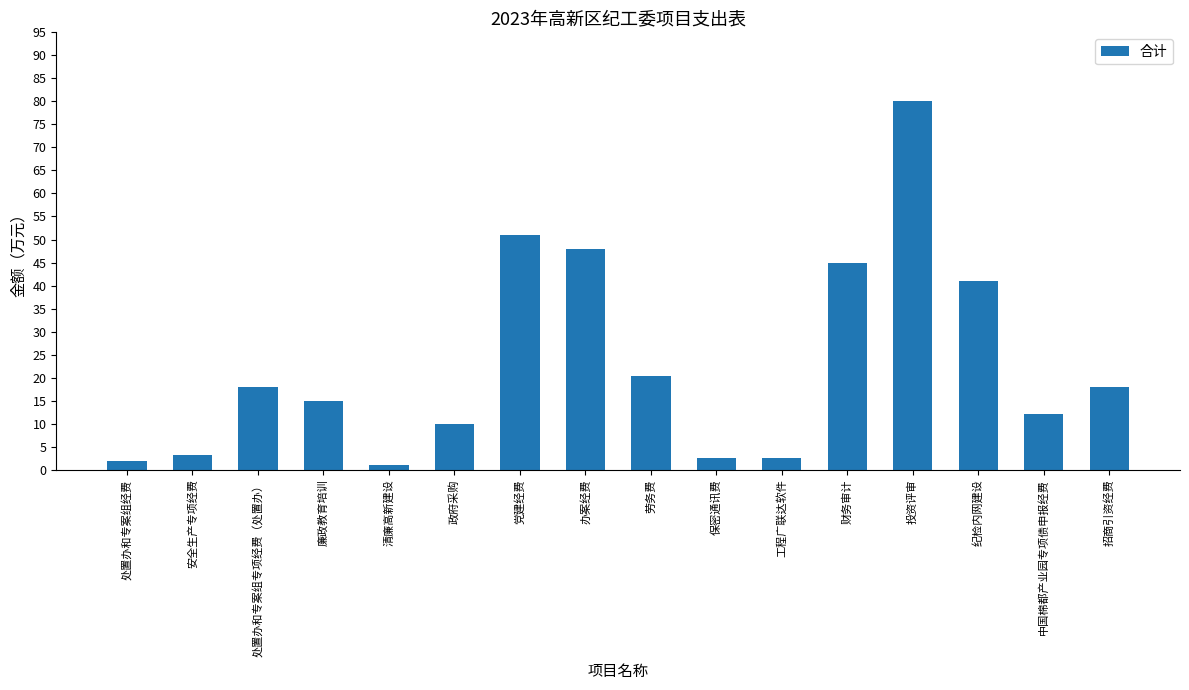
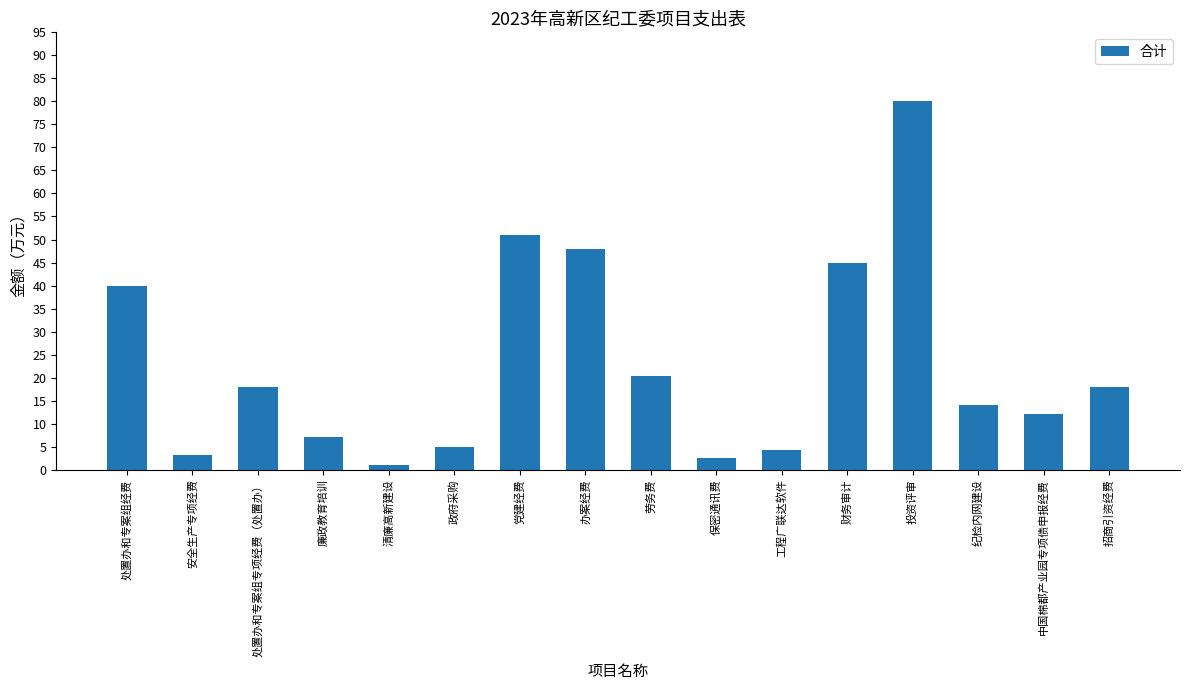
处置办和专案组经费: 2 -> 40
廉政教育培训: 15 -> 7
政府采购: 10 -> 5
工程广联达软件: 3 -> 4
纪检内网建设: 41 -> 14
